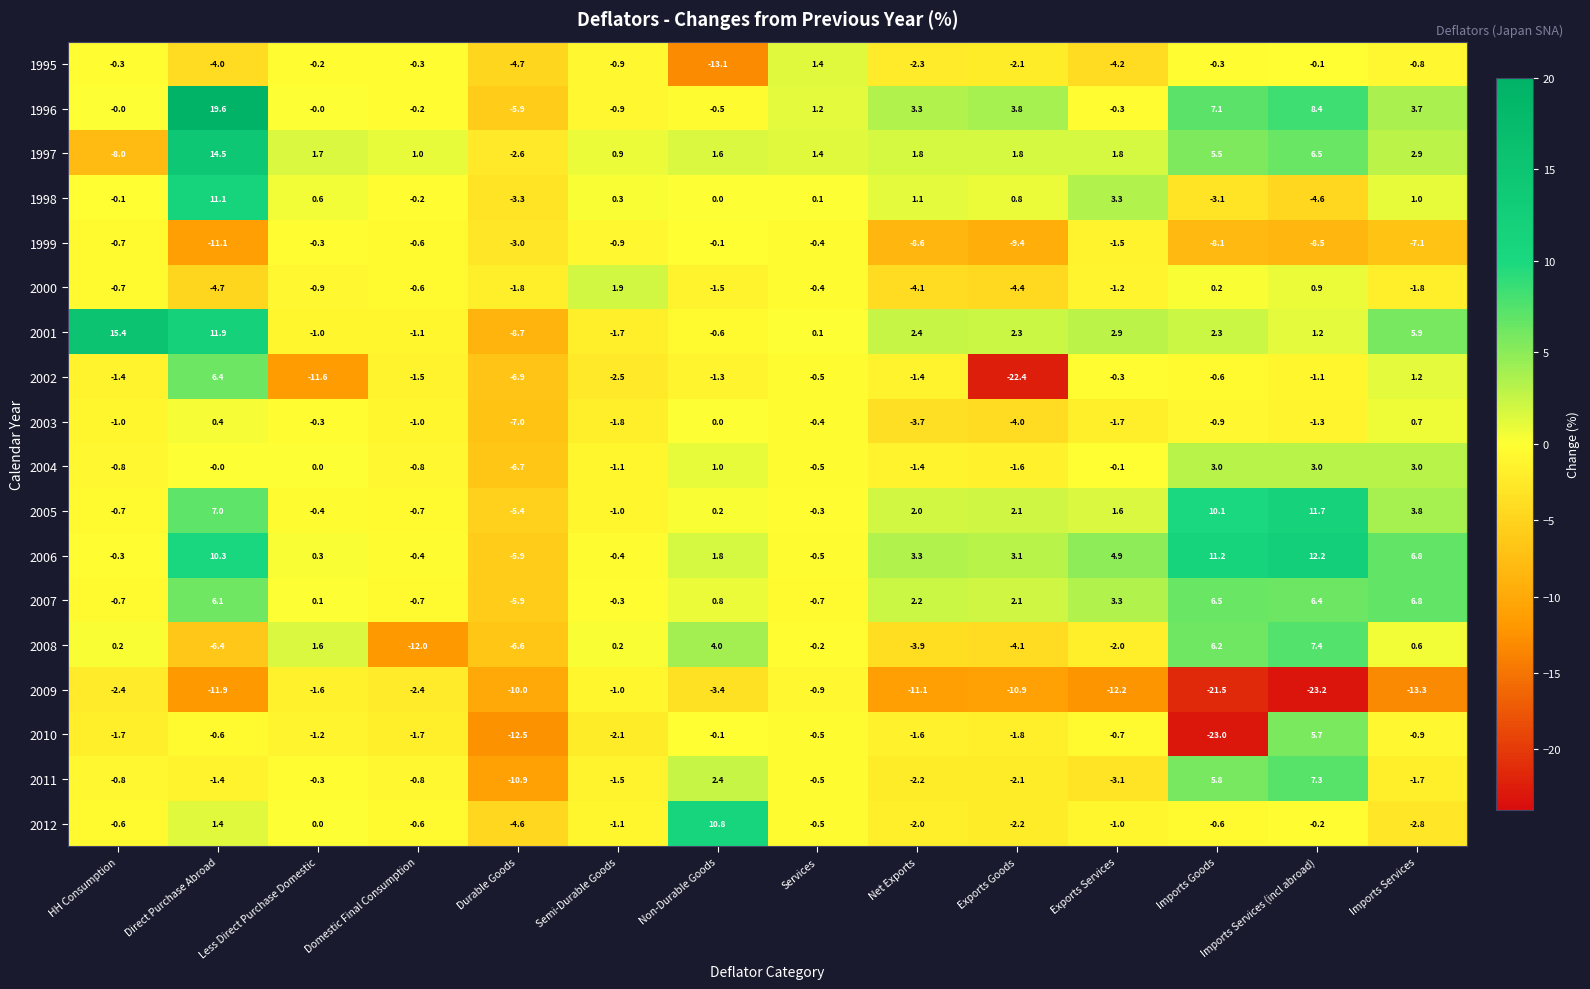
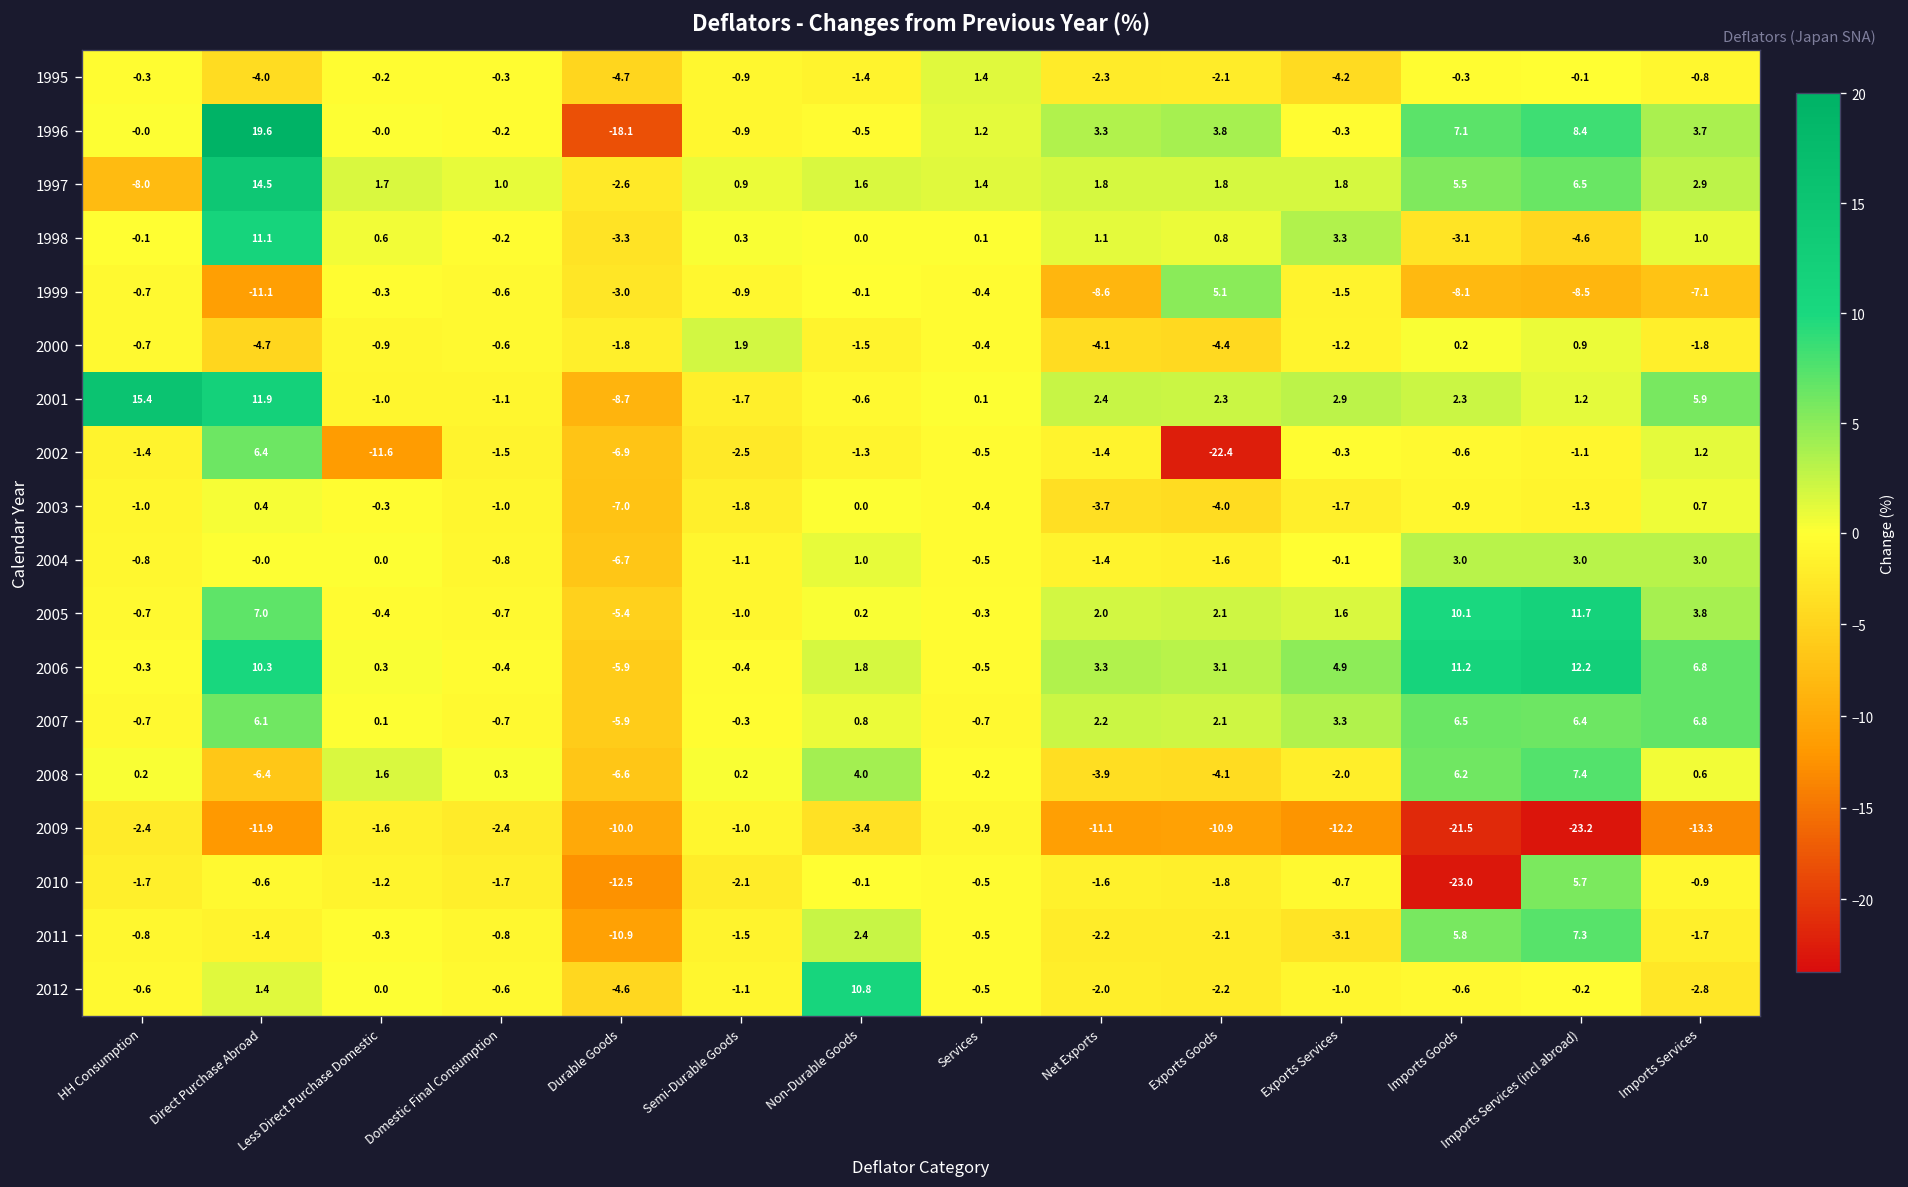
1995, Non-Durable Goods: -13.1 -> -1.4
1996, Durable Goods: -5.9 -> -18.1
1999, Exports Goods: -9.4 -> 5.1
2008, Domestic Final Consumption: -12.0 -> 0.3
